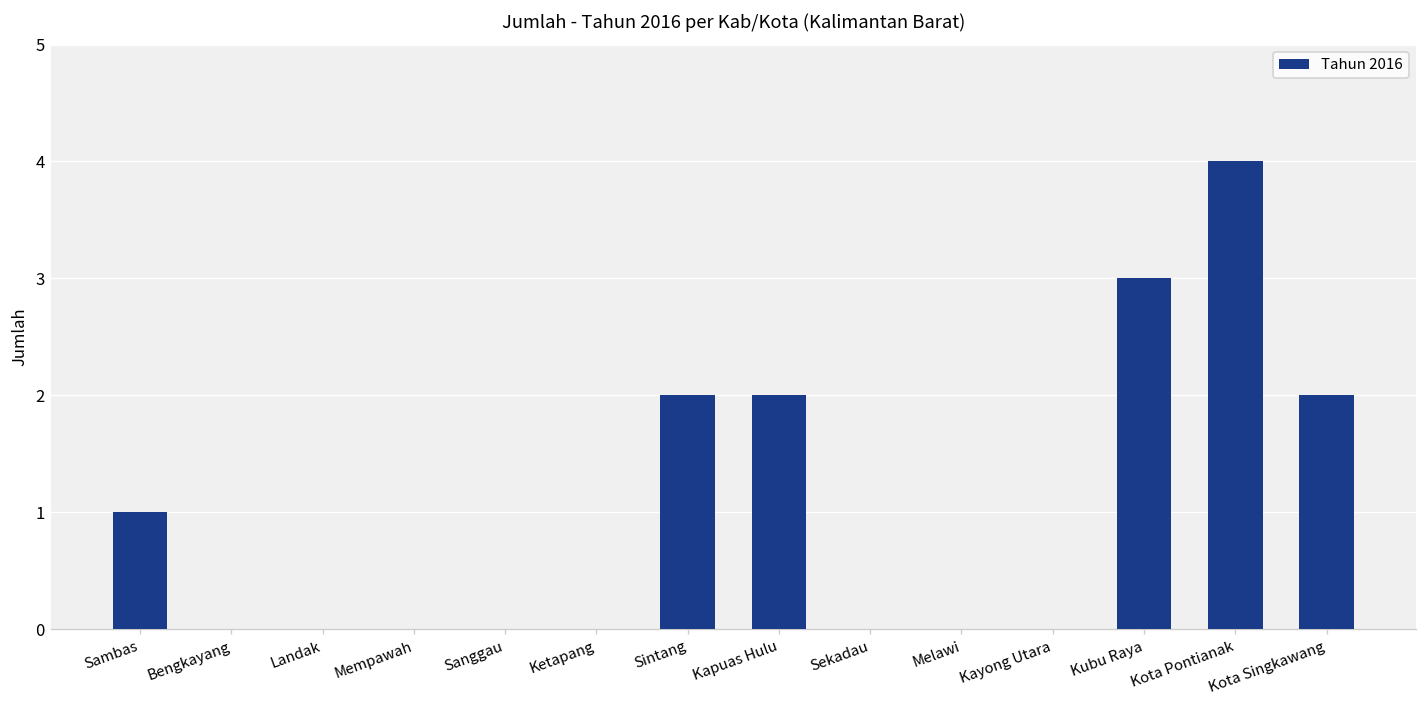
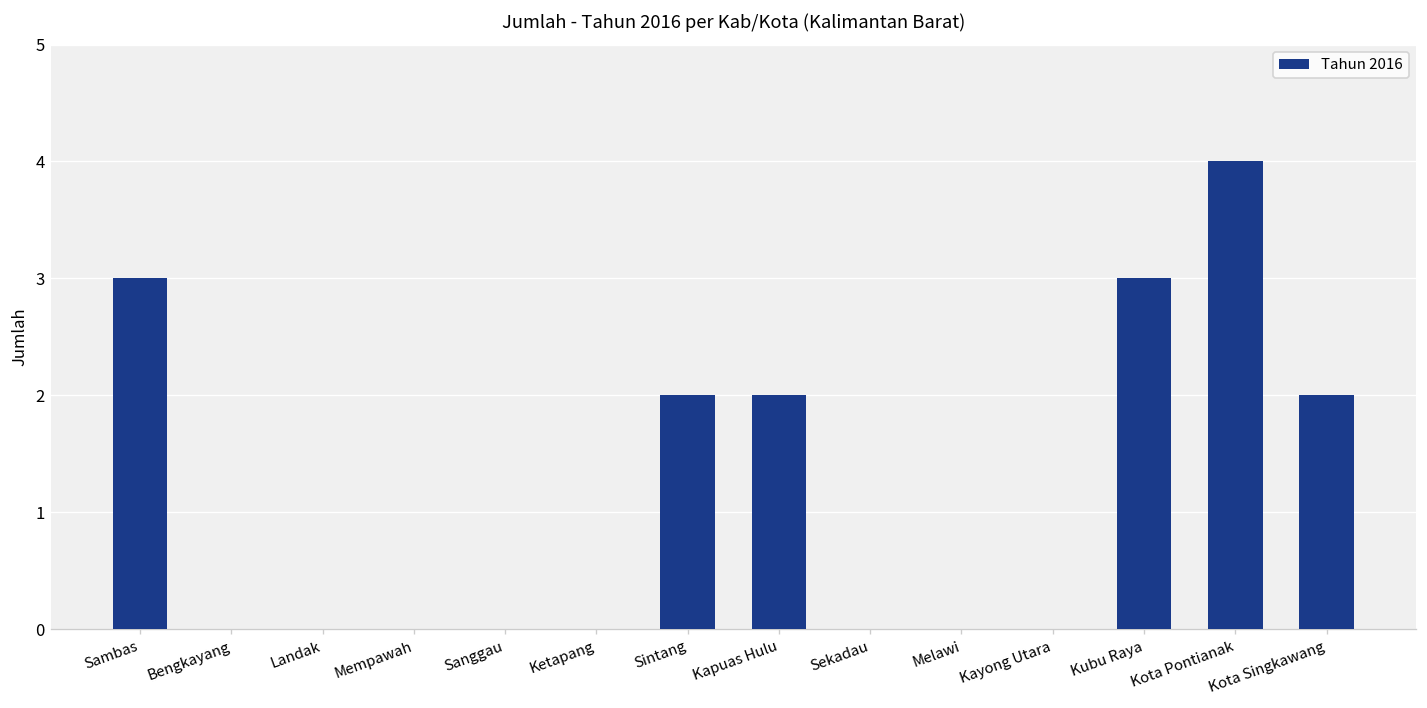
Sambas: 1 -> 3
